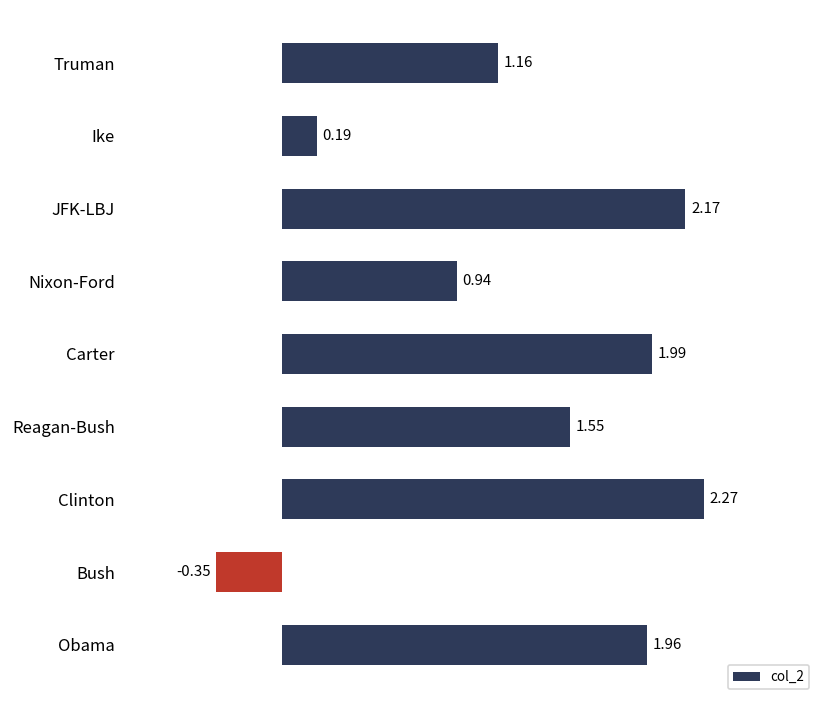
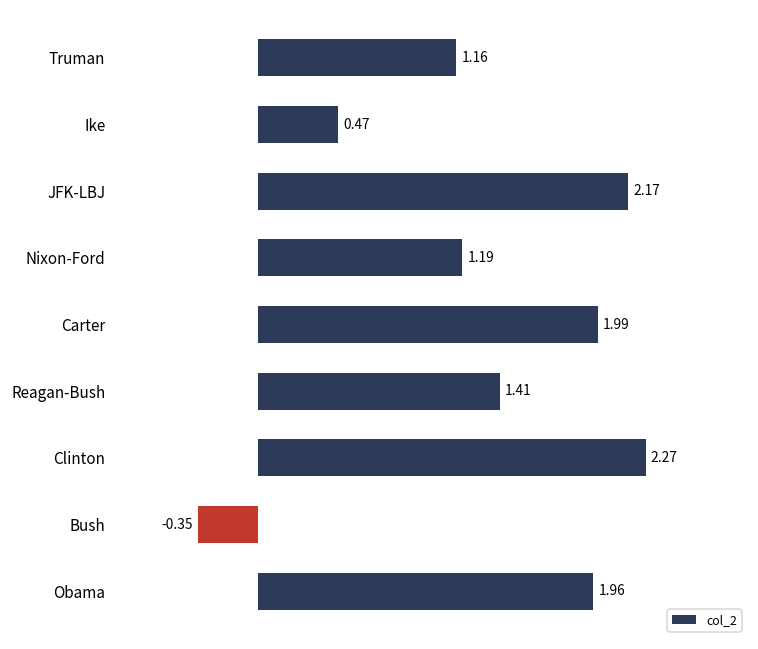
Ike: 0.19 -> 0.47
Nixon-Ford: 0.94 -> 1.19
Reagan-Bush: 1.55 -> 1.41
